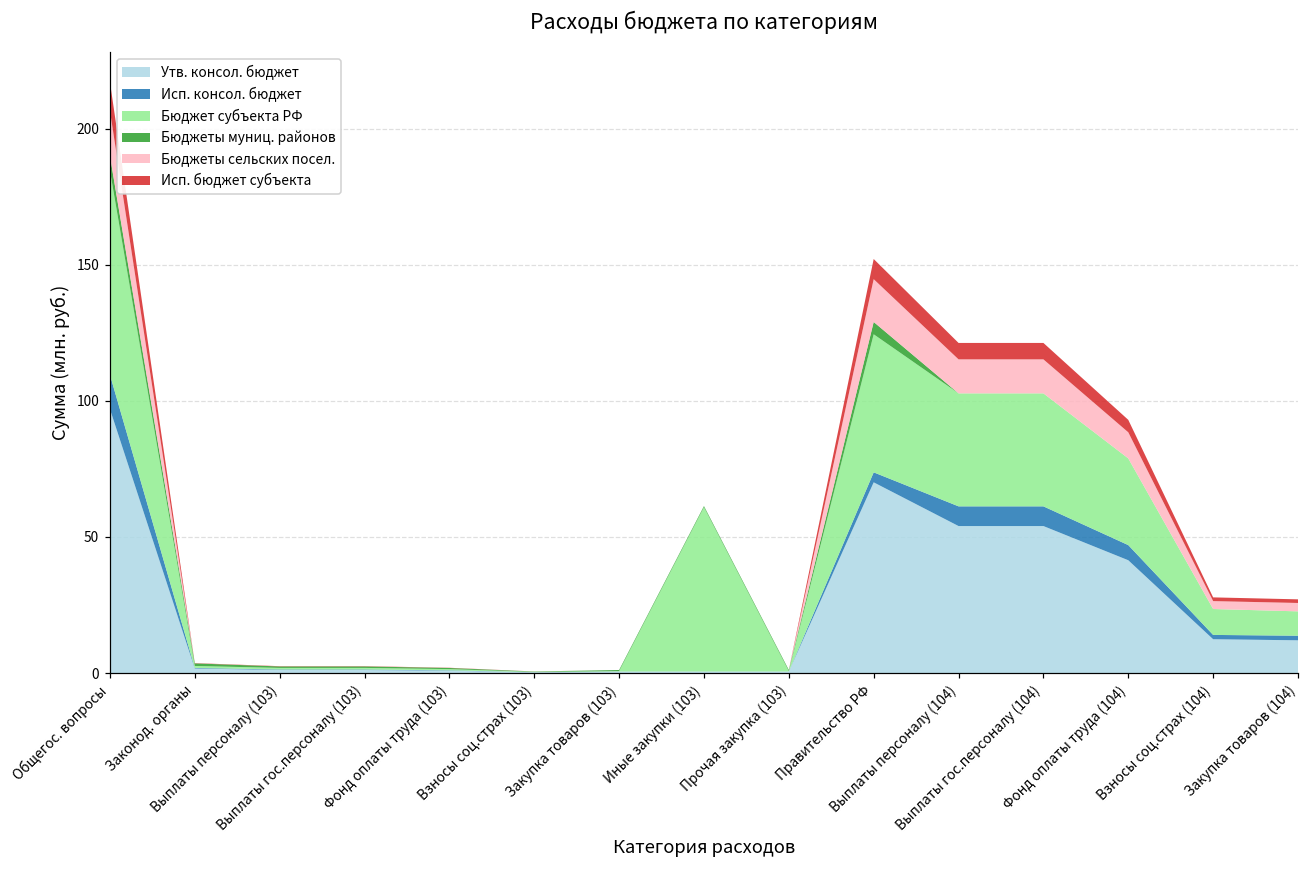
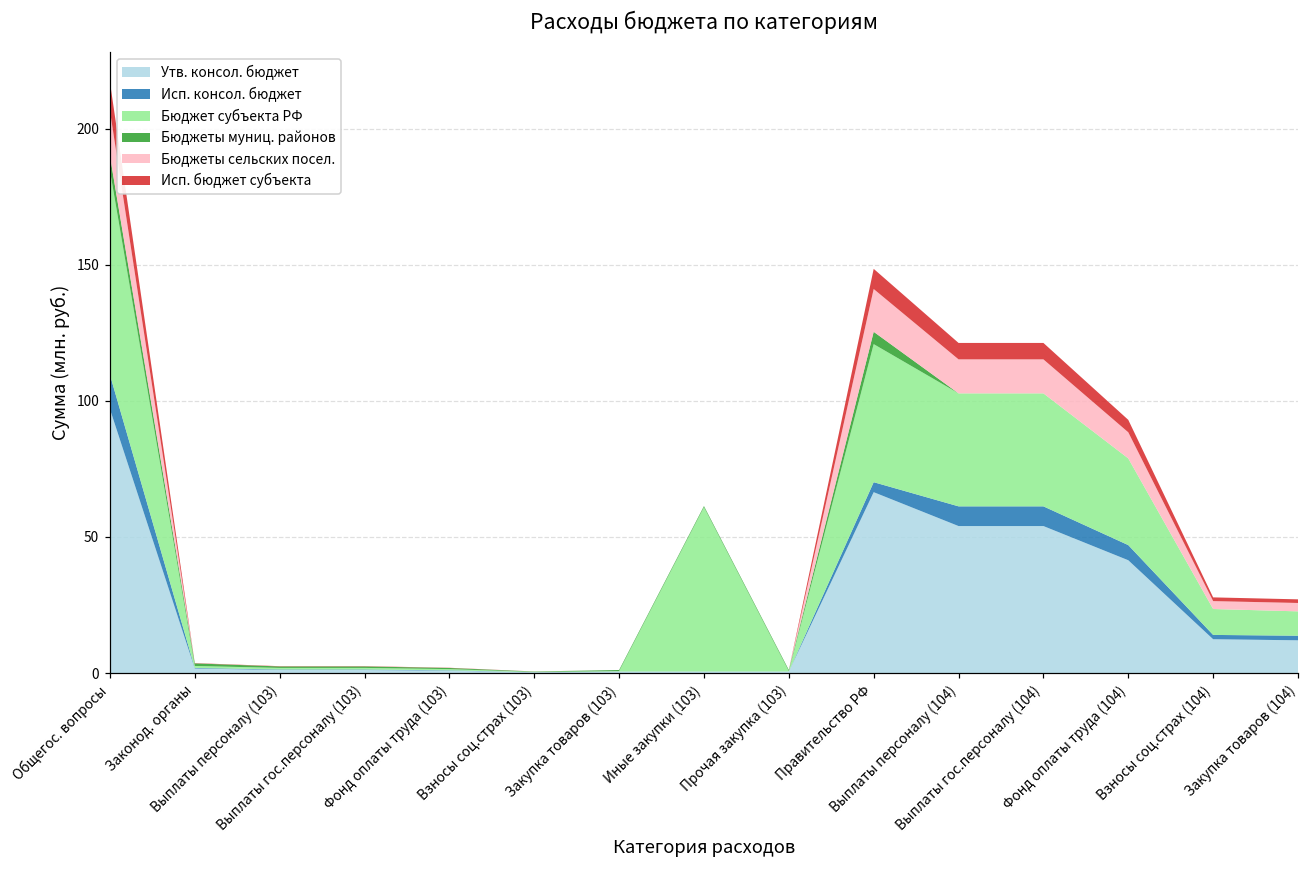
Утв. консол. бюджет, Правительство РФ: 70 -> 66
